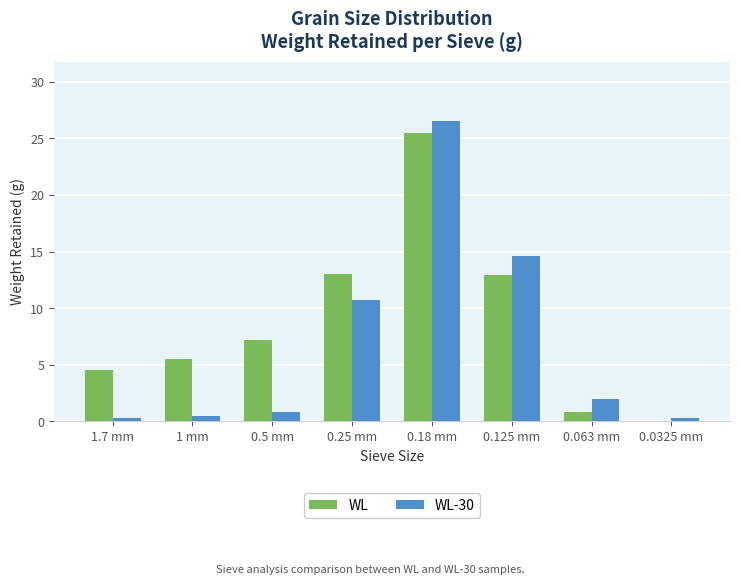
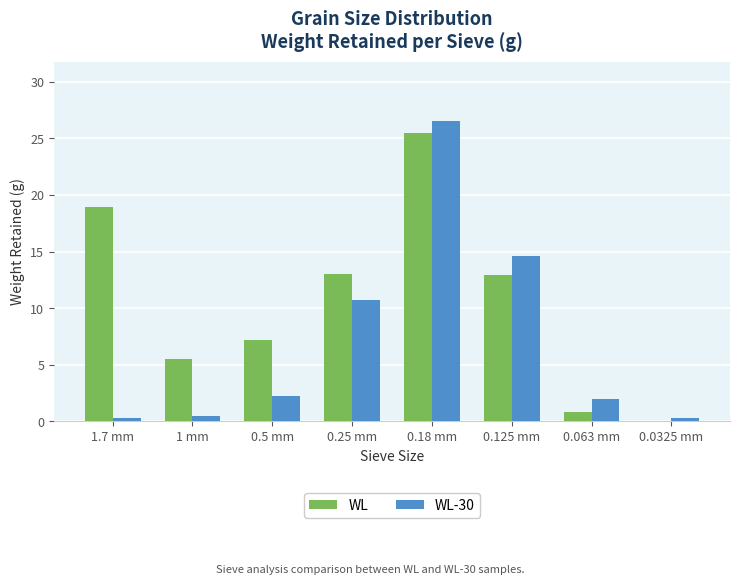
WL, 1.7 mm: 4.5 -> 18.9
WL-30, 0.5 mm: 0.8 -> 2.2
